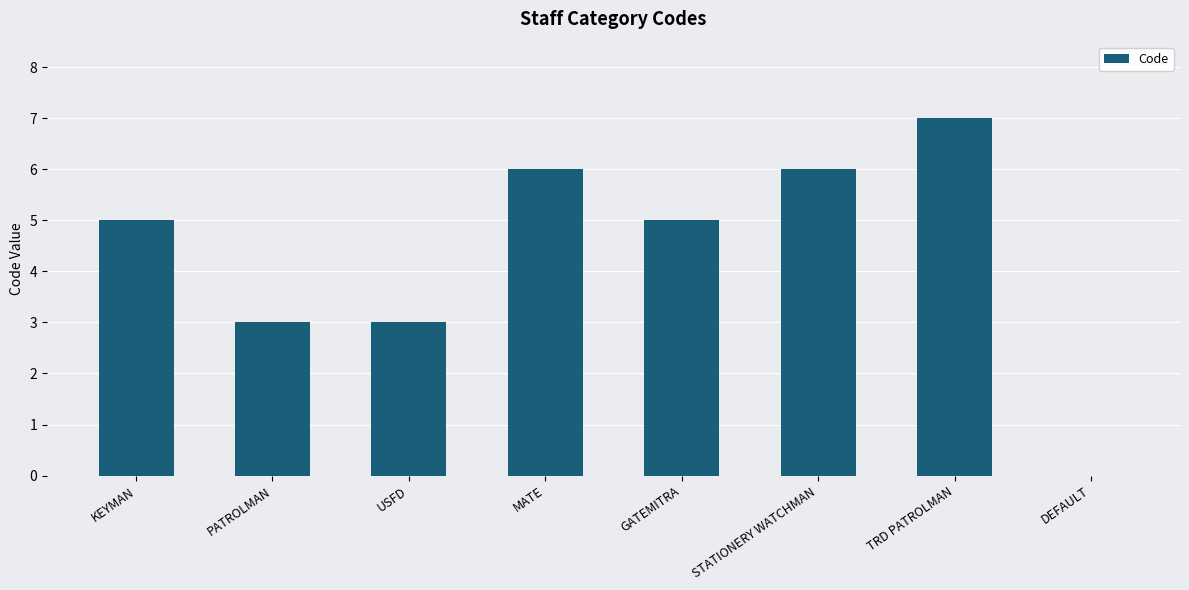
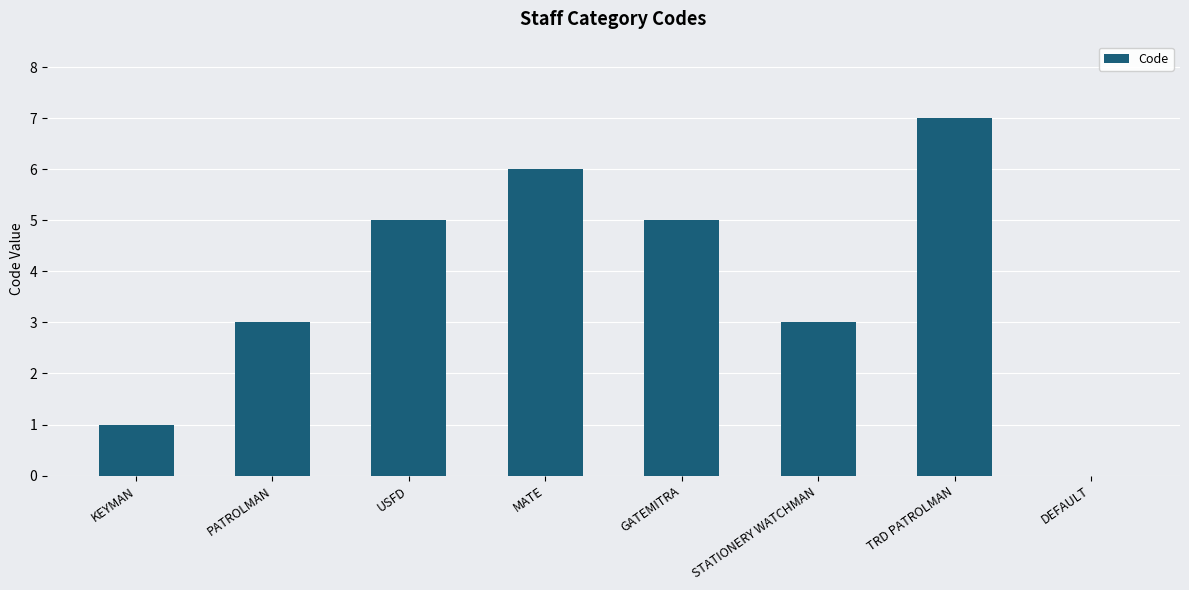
KEYMAN: 5 -> 1
USFD: 3 -> 5
STATIONERY WATCHMAN: 6 -> 3
